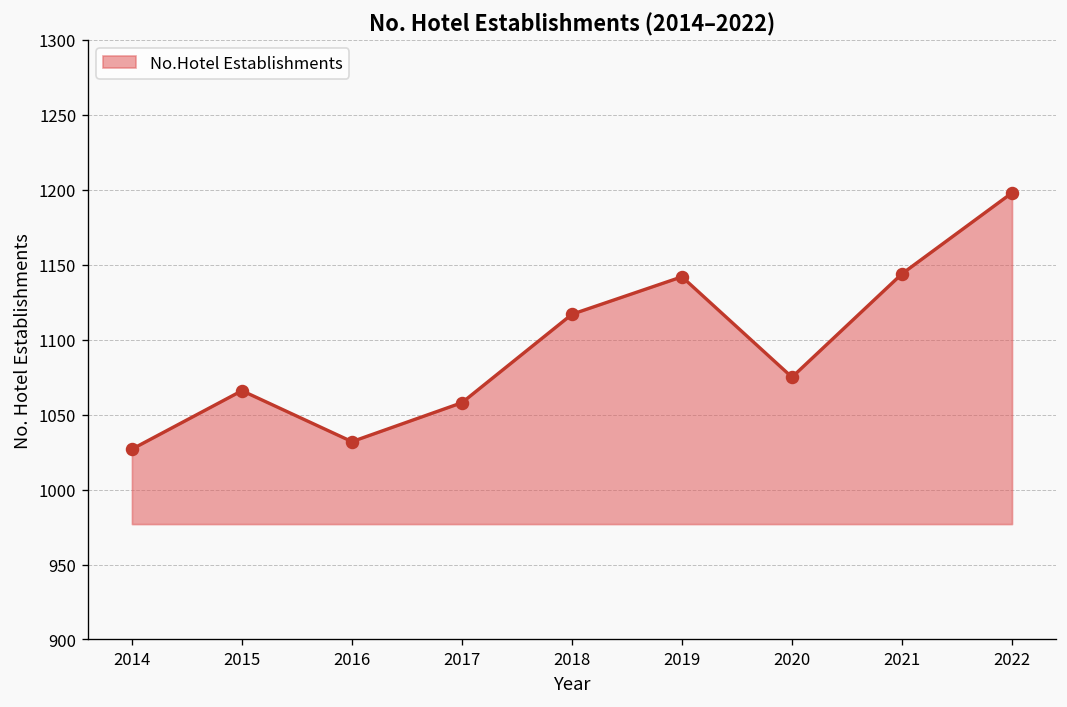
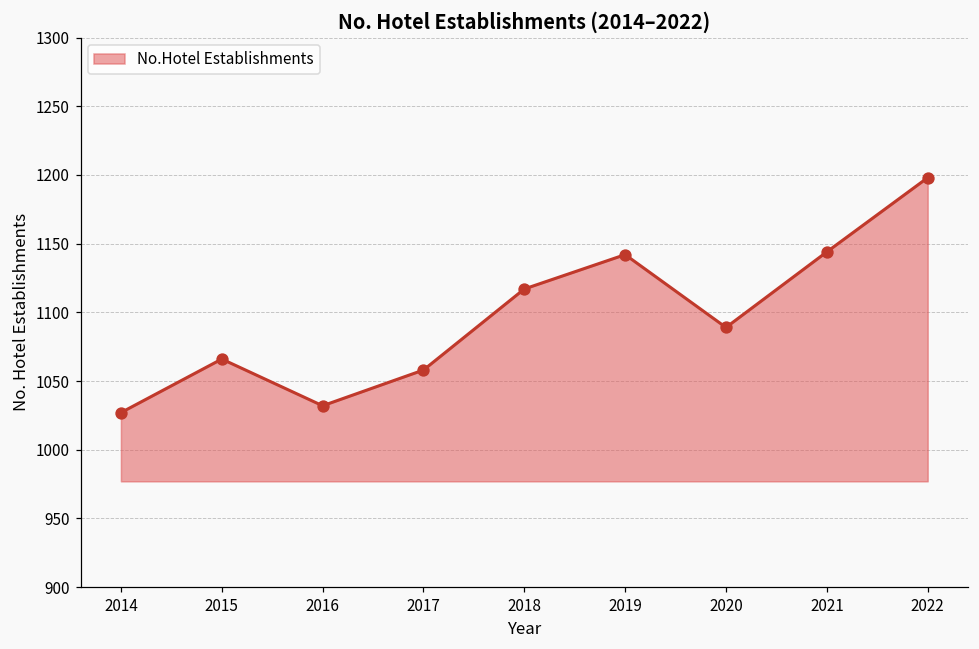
2020: 1075 -> 1089
